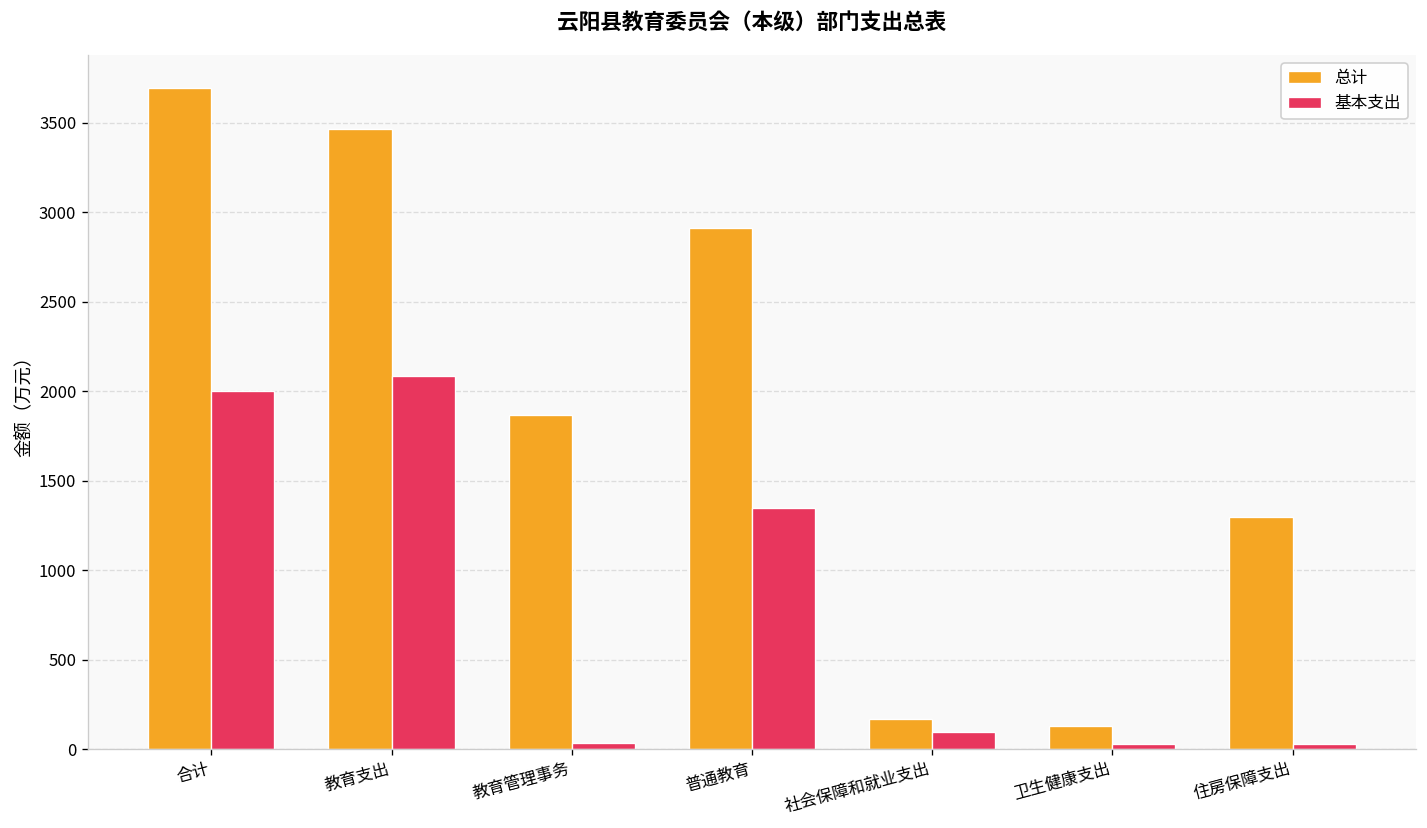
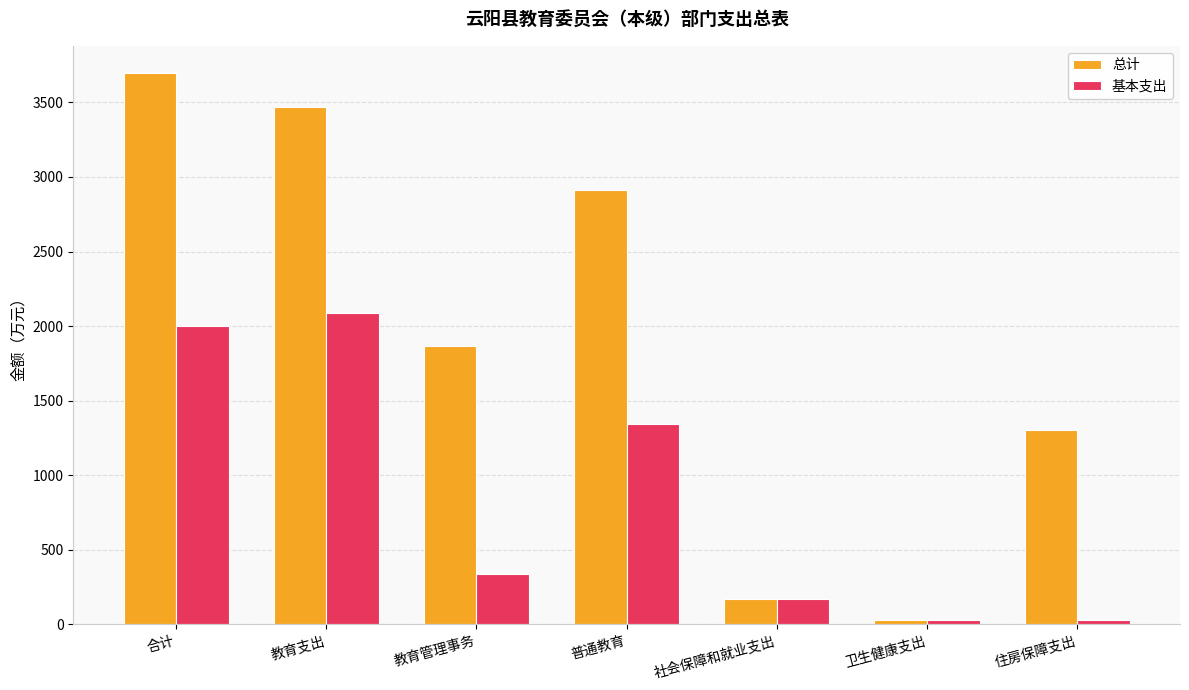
基本支出, 教育管理事务: 40 -> 340
基本支出, 社会保障和就业支出: 100 -> 170
总计, 卫生健康支出: 130 -> 30
